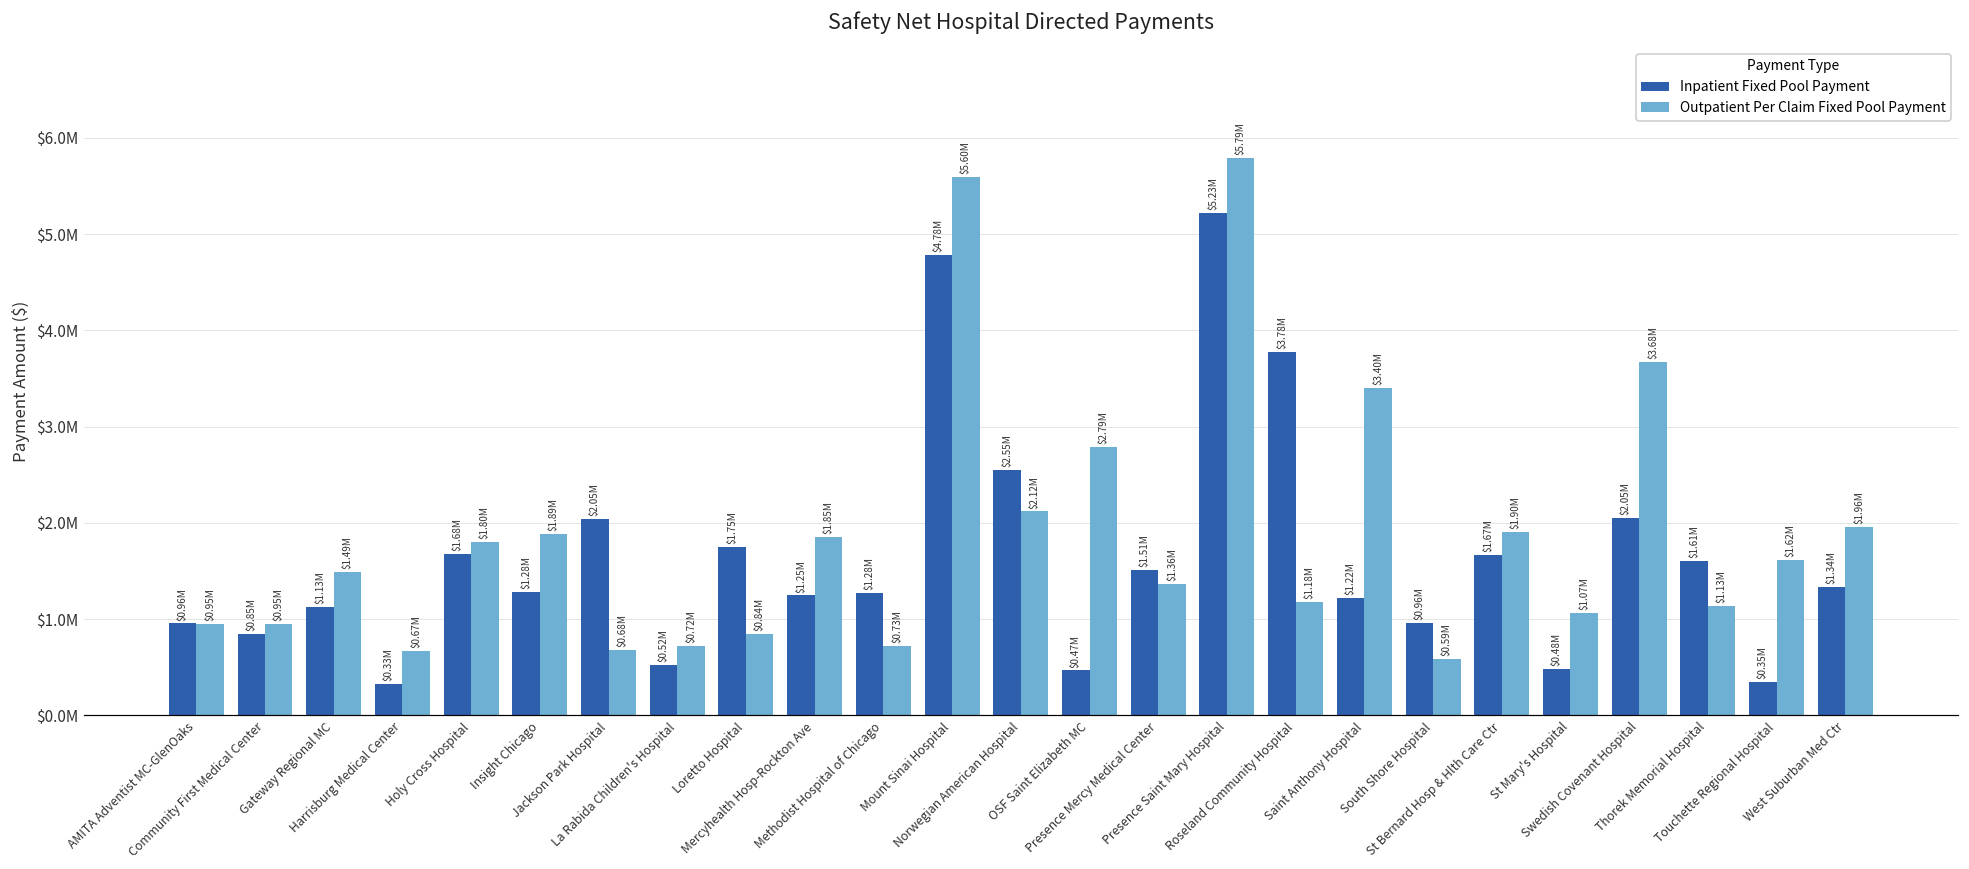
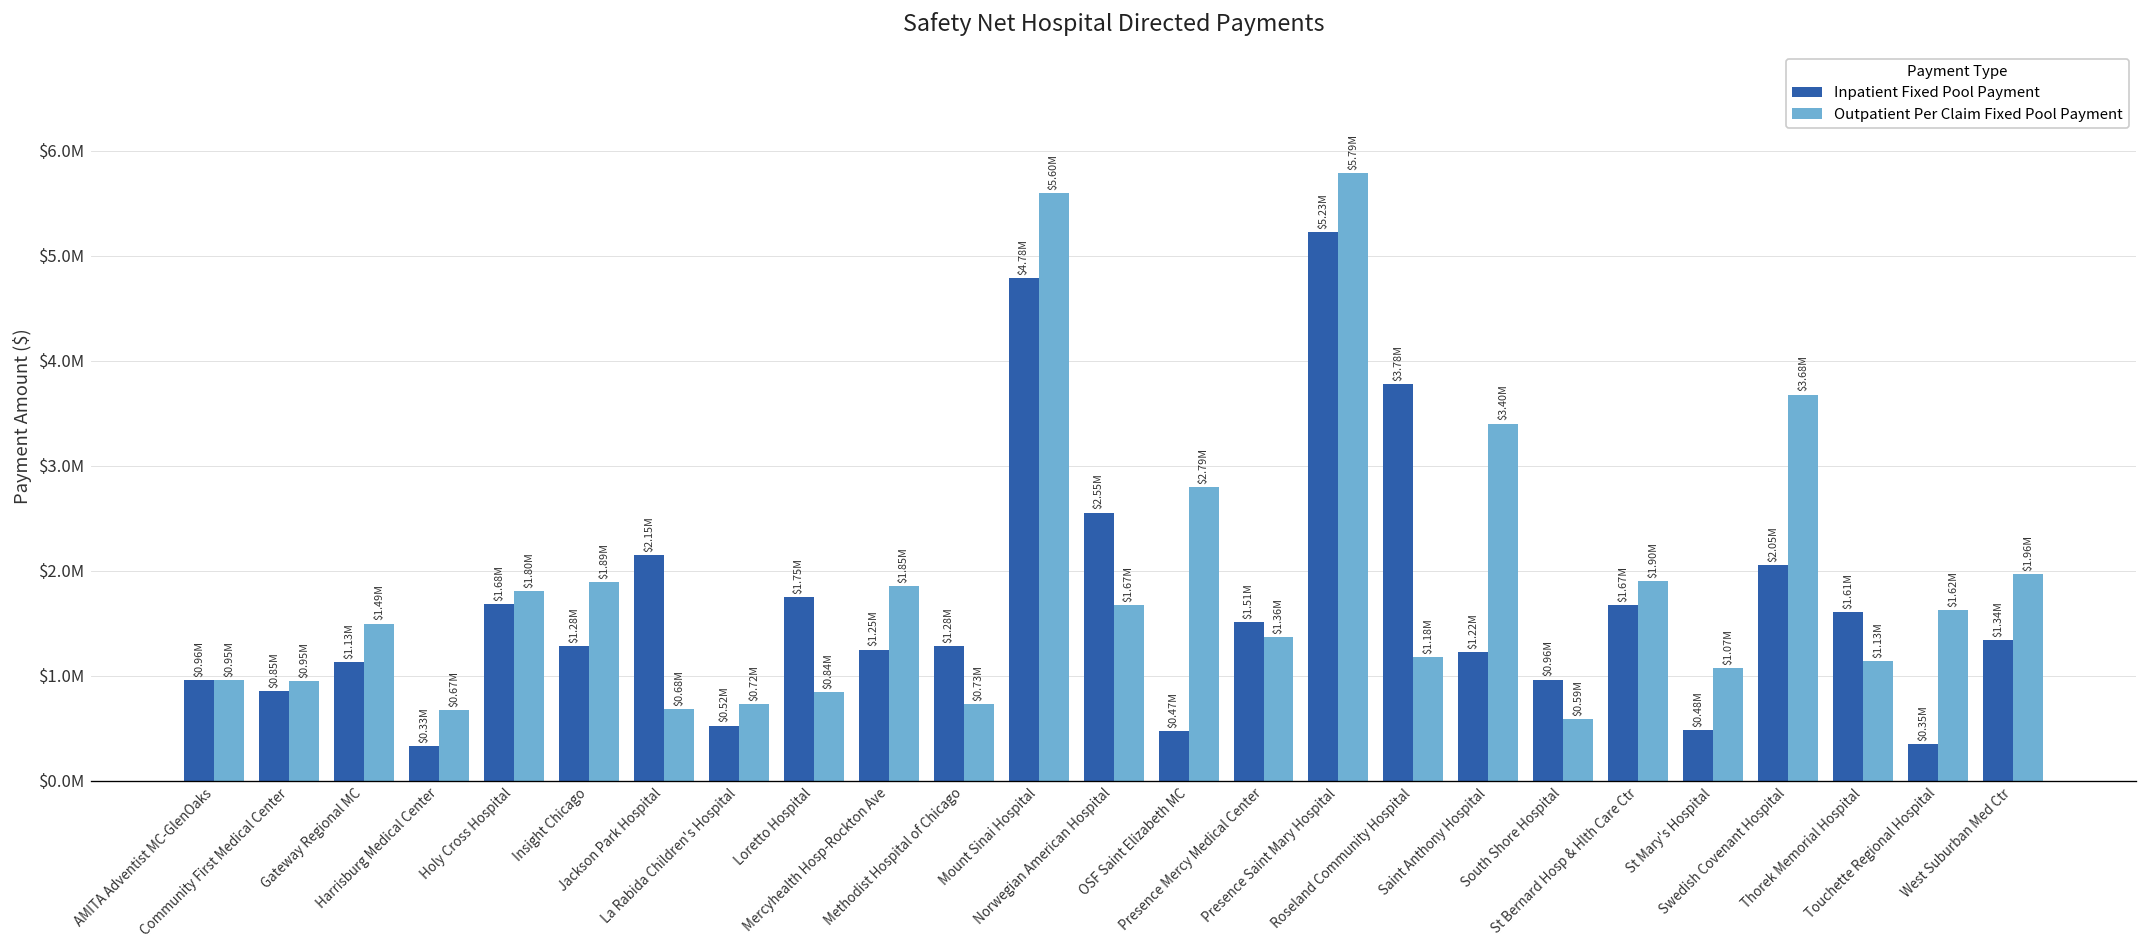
Inpatient Fixed Pool Payment, Jackson Park Hospital: $2.05M -> $2.15M
Outpatient Per Claim Fixed Pool Payment, Norwegian American Hospital: $2.12M -> $1.67M
